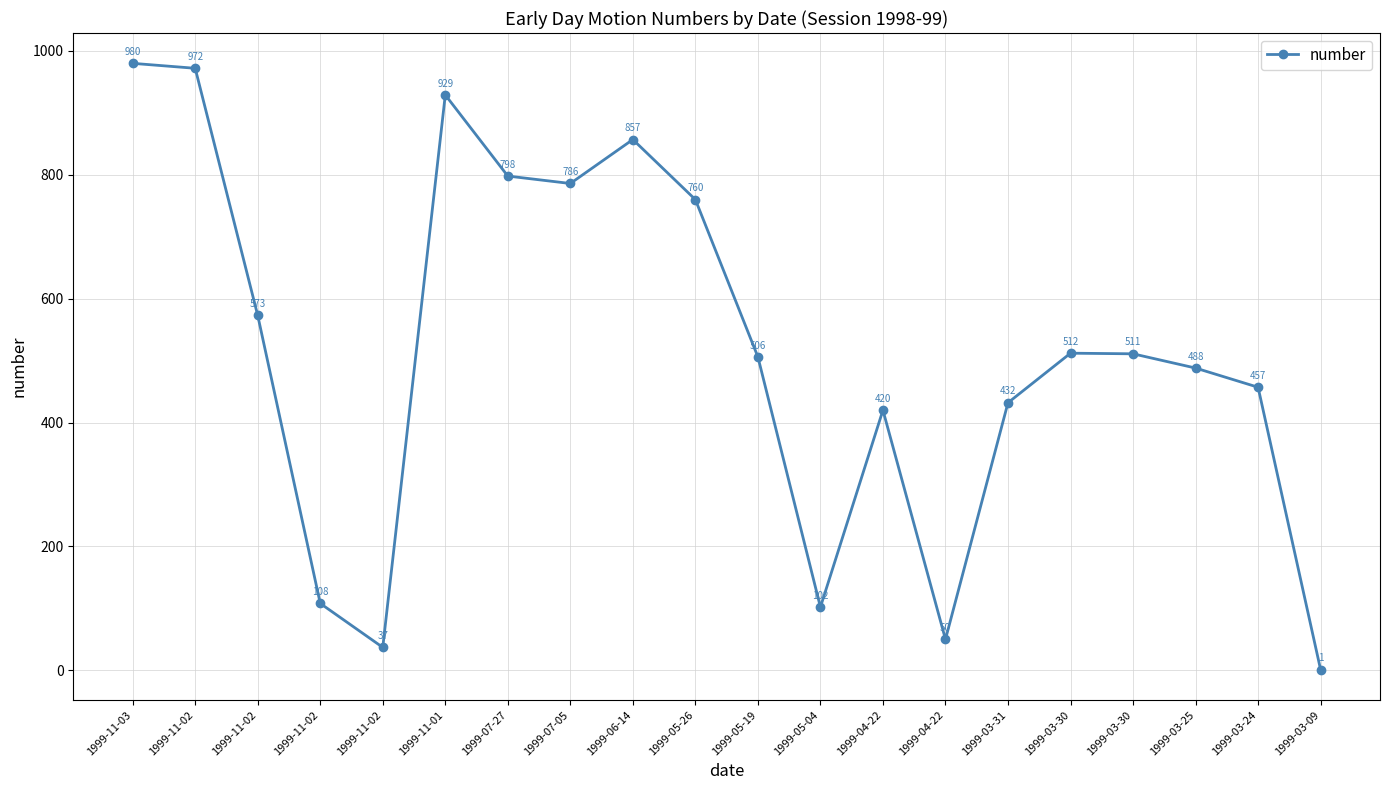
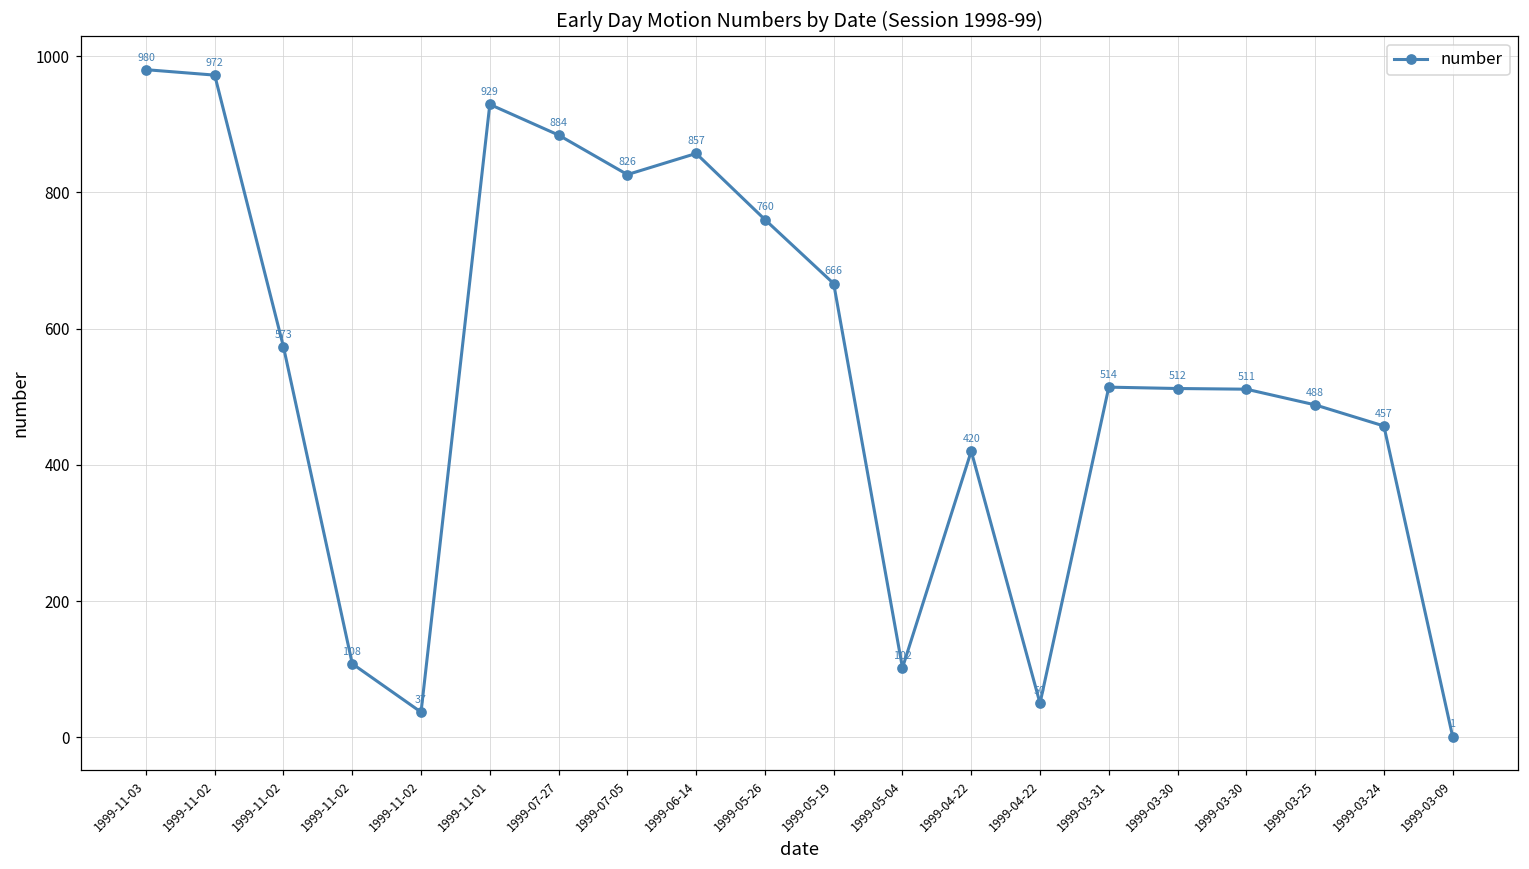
1999-07-27: 798 -> 884
1999-07-05: 786 -> 826
1999-05-19: 506 -> 666
1999-03-31: 432 -> 514
